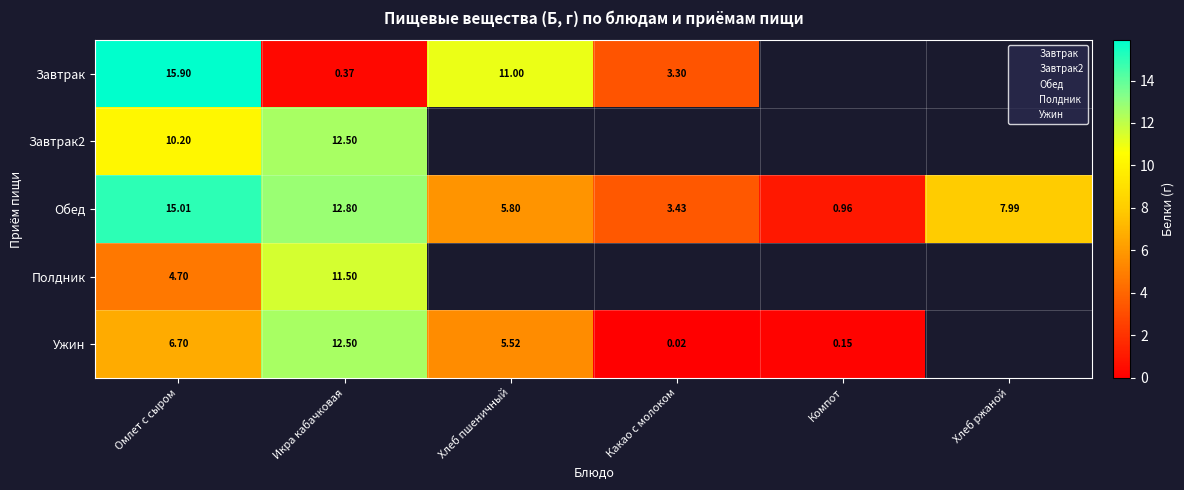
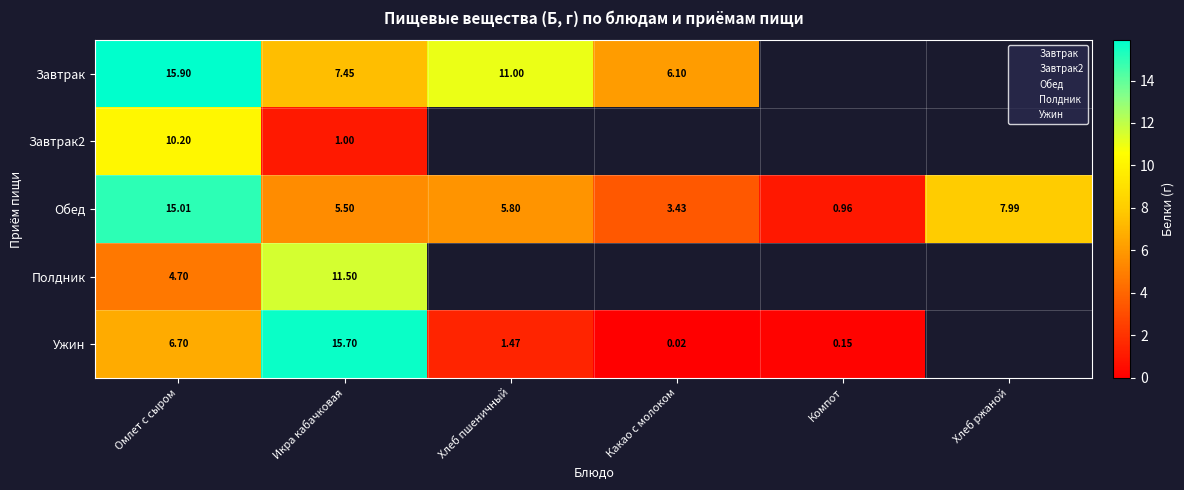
Завтрак, Икра кабачковая: 0.37 -> 7.45
Завтрак, Какао с молоком: 3.30 -> 6.10
Завтрак2, Икра кабачковая: 12.50 -> 1.00
Обед, Икра кабачковая: 12.80 -> 5.50
Ужин, Икра кабачковая: 12.50 -> 15.70
Ужин, Хлеб пшеничный: 5.52 -> 1.47
